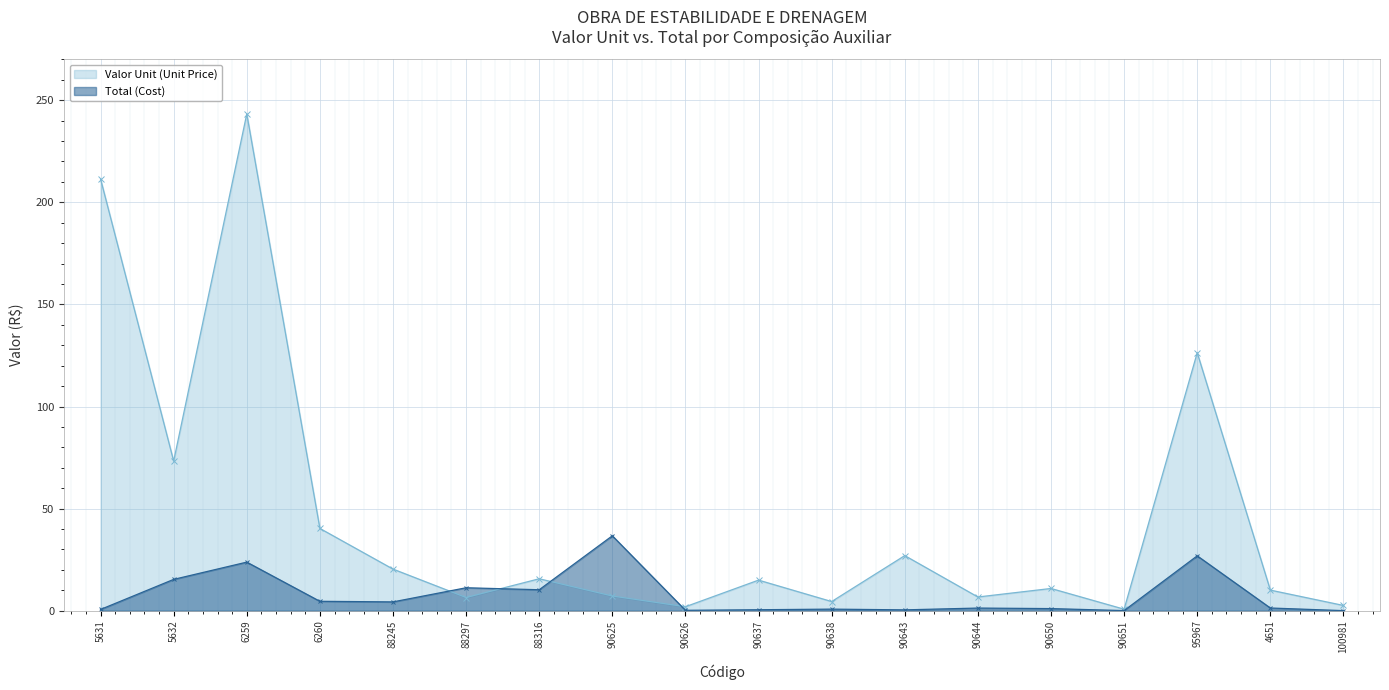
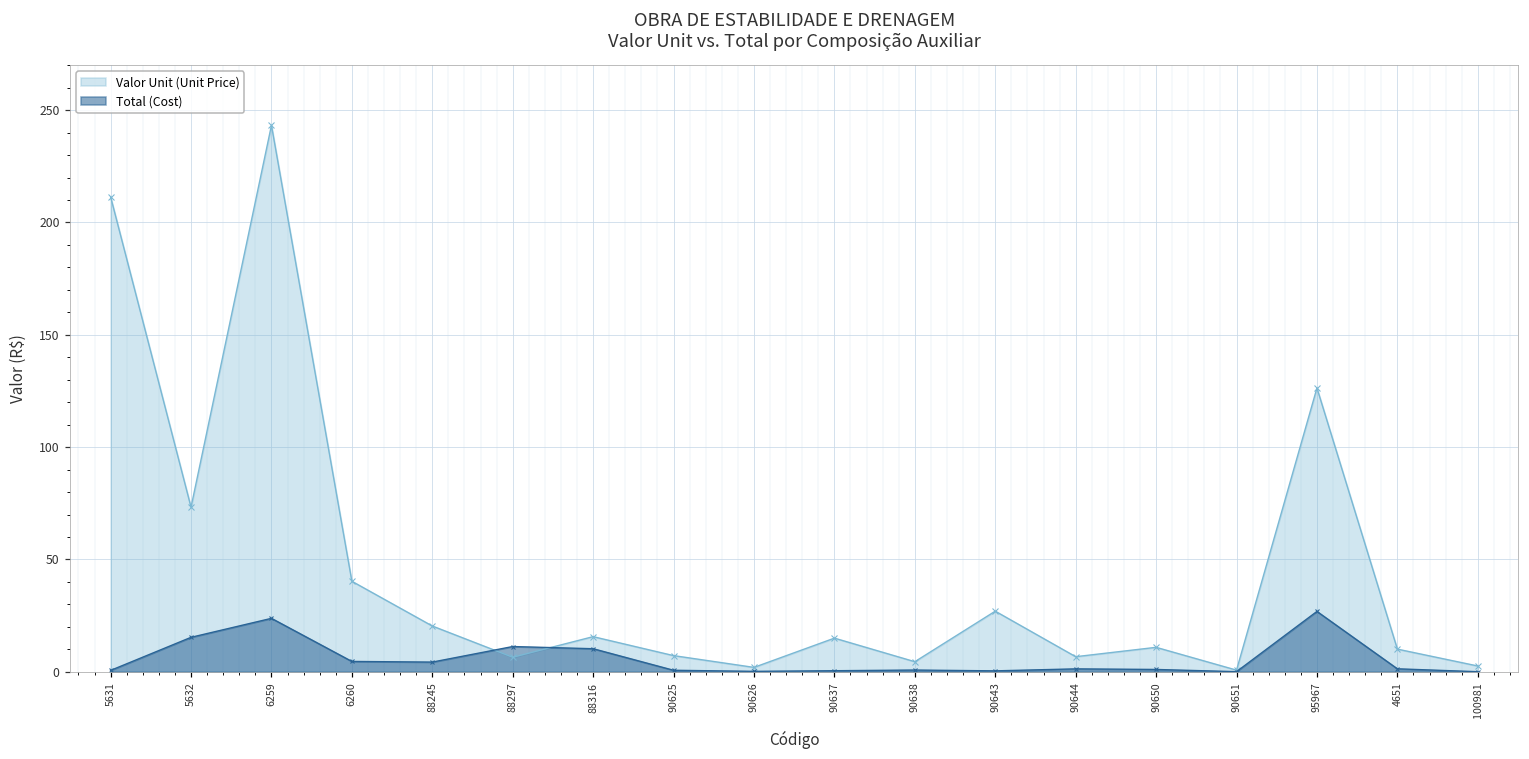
Total (Cost), 90625: 37 -> 1
